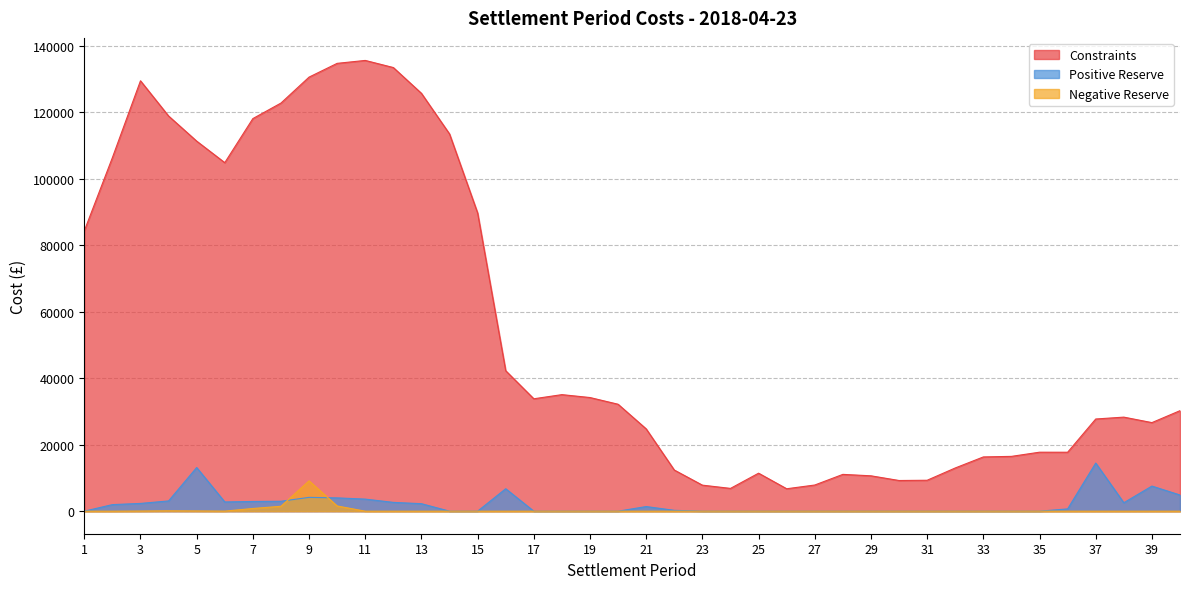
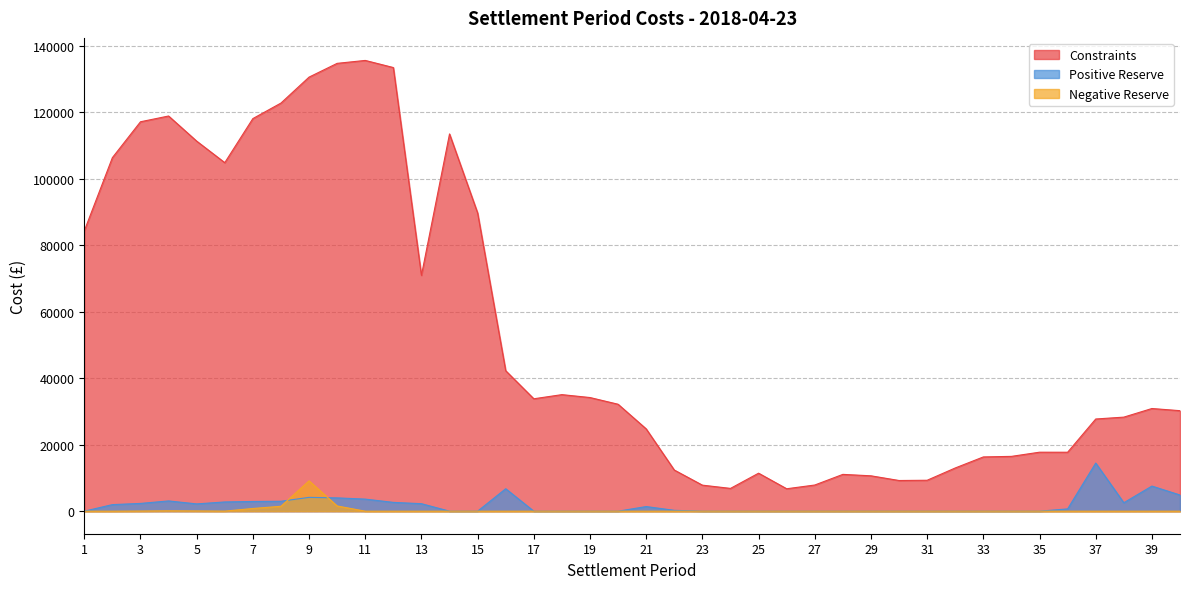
Constraints, 3: 130000 -> 117000
Positive Reserve, 5: 13000 -> 2000
Constraints, 13: 126000 -> 71000
Constraints, 39: 27000 -> 31000
